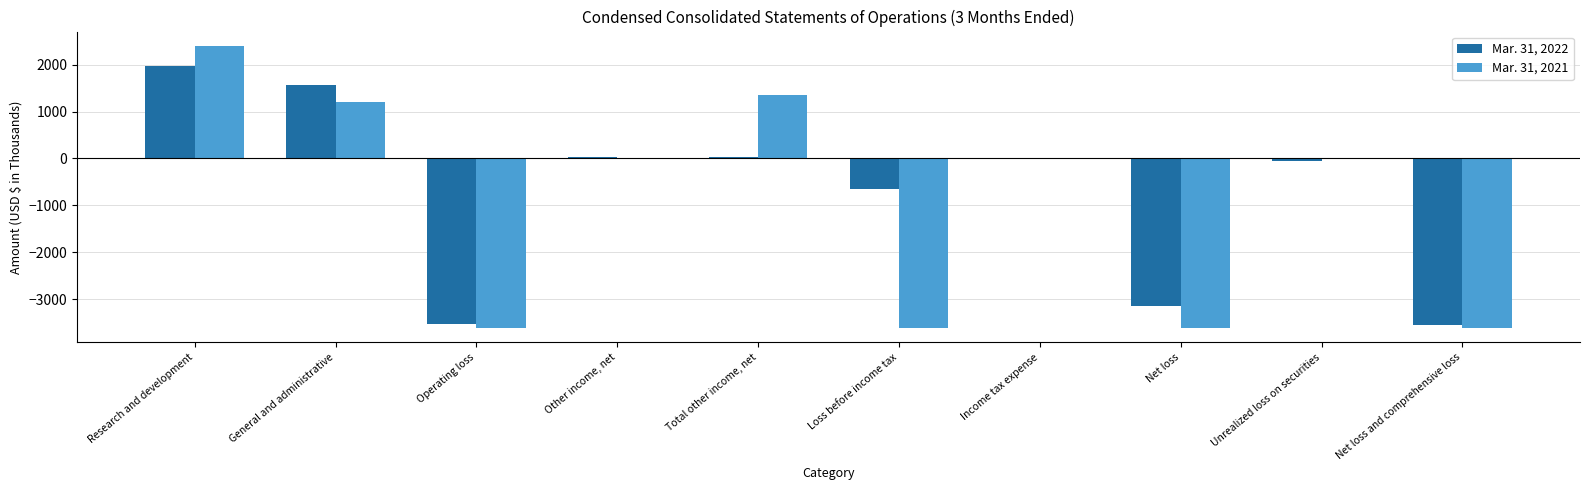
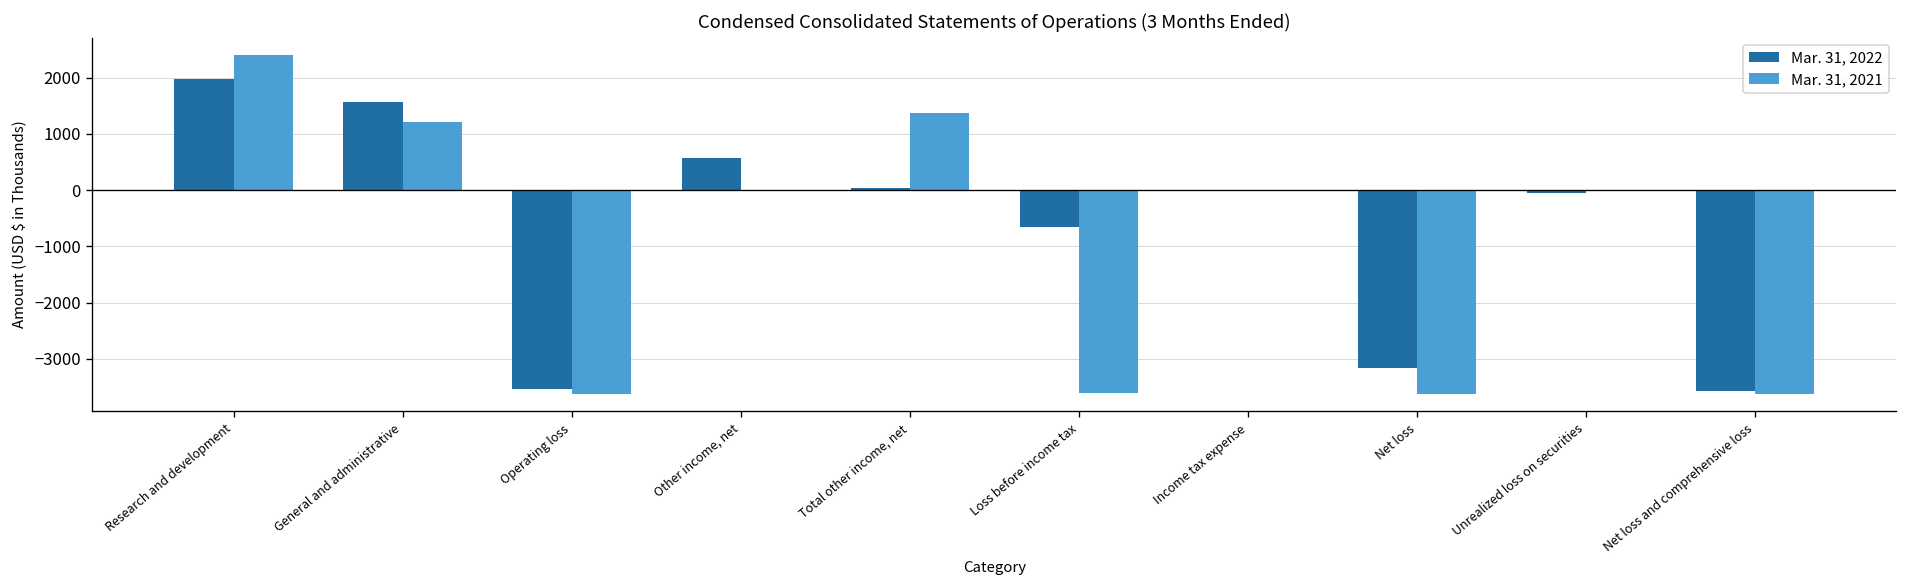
Mar. 31, 2022, Other income, net: 0 -> 600
